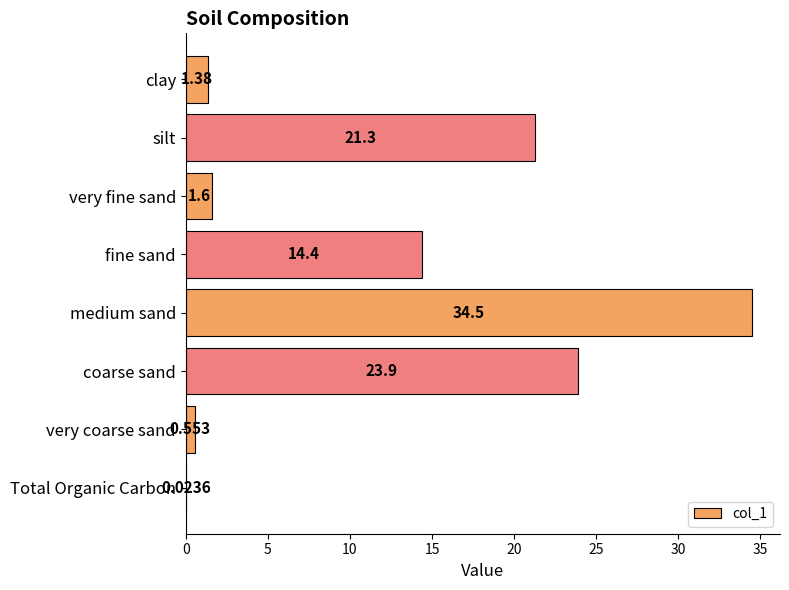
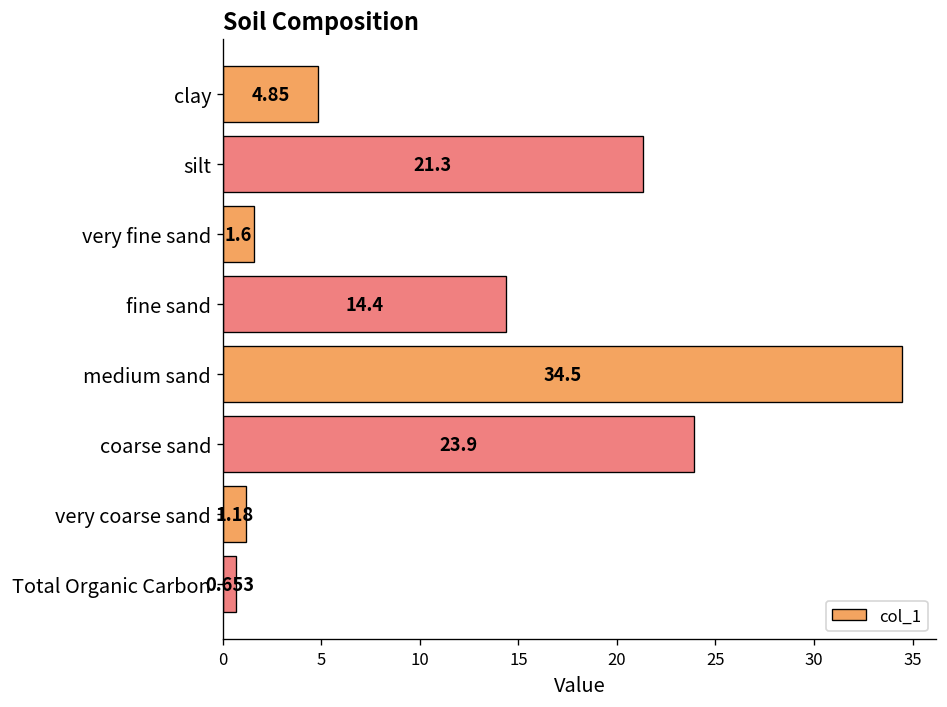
clay: 1.38 -> 4.85
very coarse sand: 0.553 -> 1.18
Total Organic Carbon: 0.0236 -> 0.653
